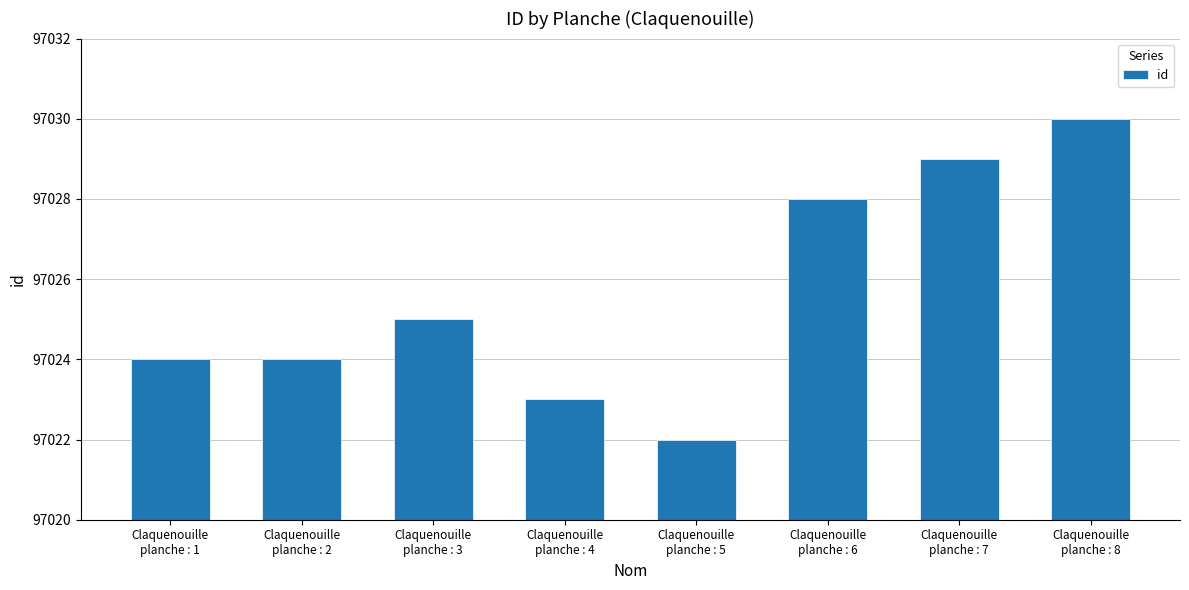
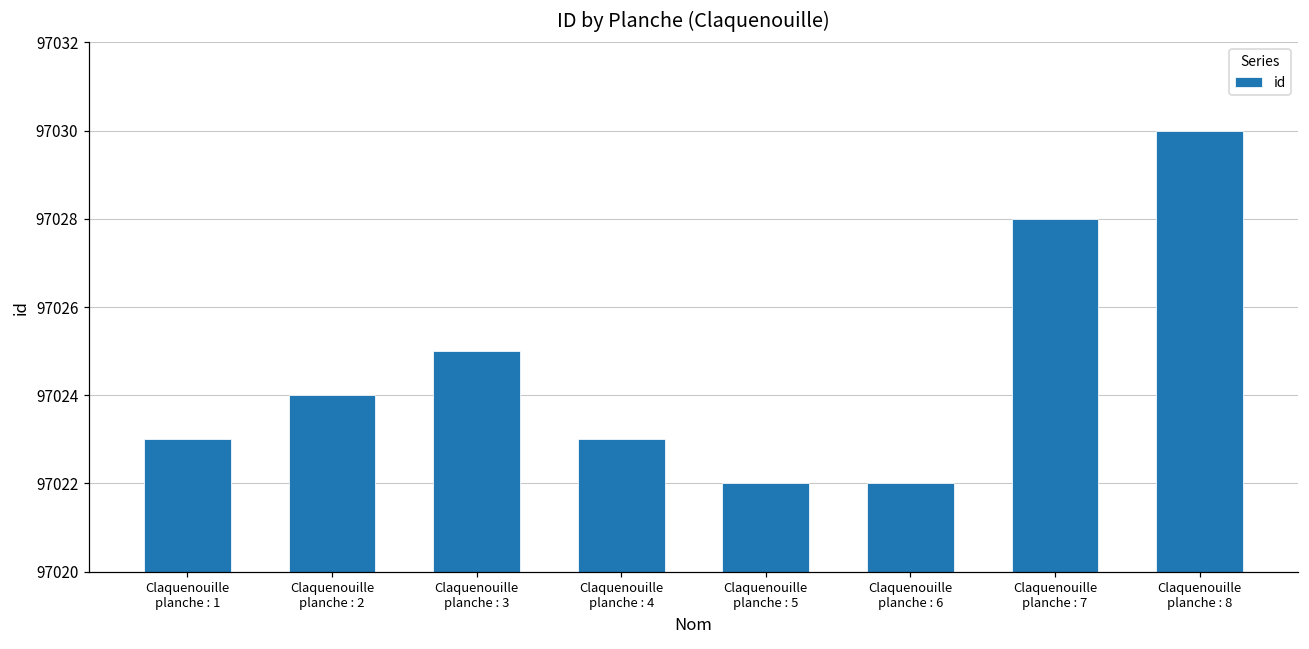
Claquenouille planche : 1: 97024 -> 97023
Claquenouille planche : 6: 97028 -> 97022
Claquenouille planche : 7: 97029 -> 97028
